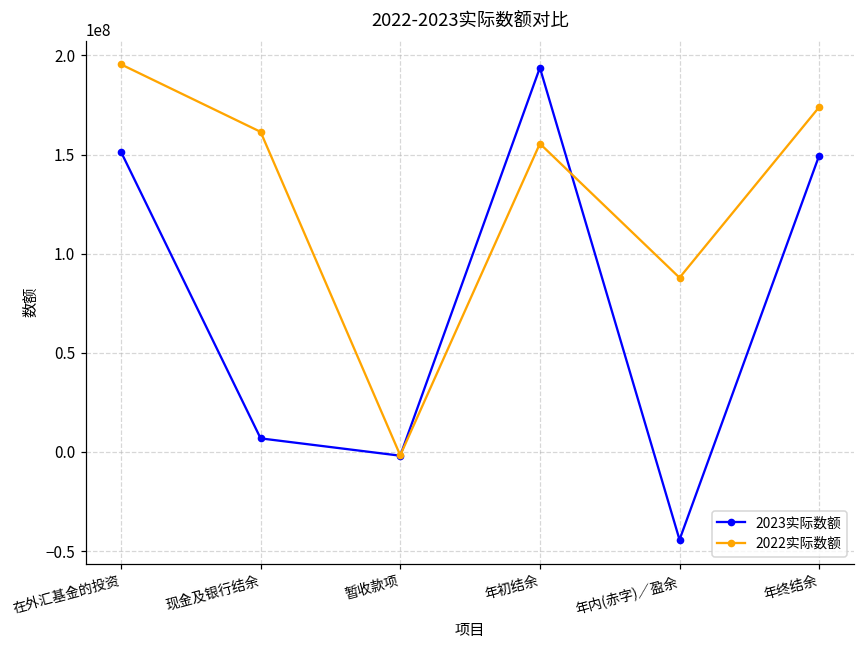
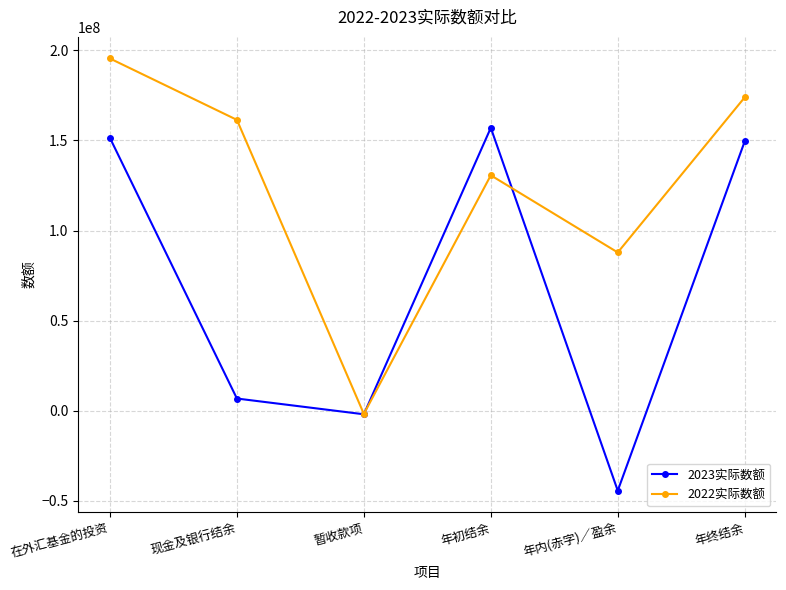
2023实际数额, 年初结余: 194000000 -> 157000000
2022实际数额, 年初结余: 156000000 -> 131000000
